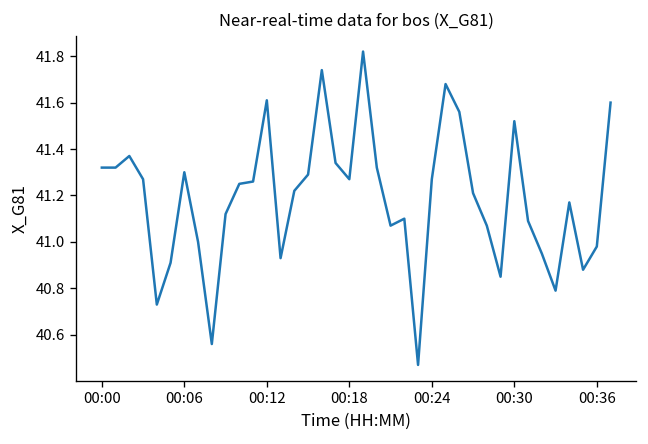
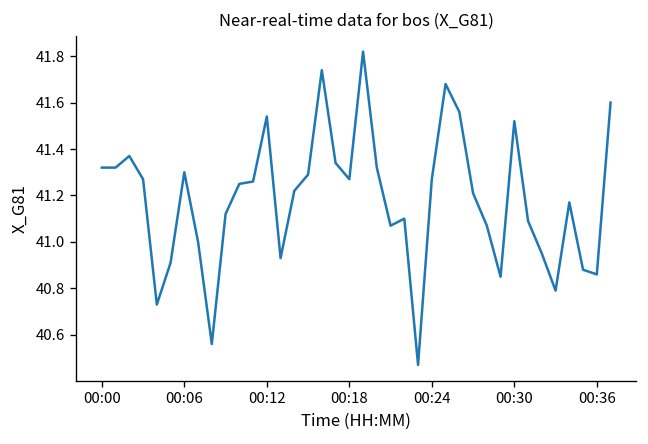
00:12: 41.61 -> 41.54
00:36: 40.98 -> 40.86
